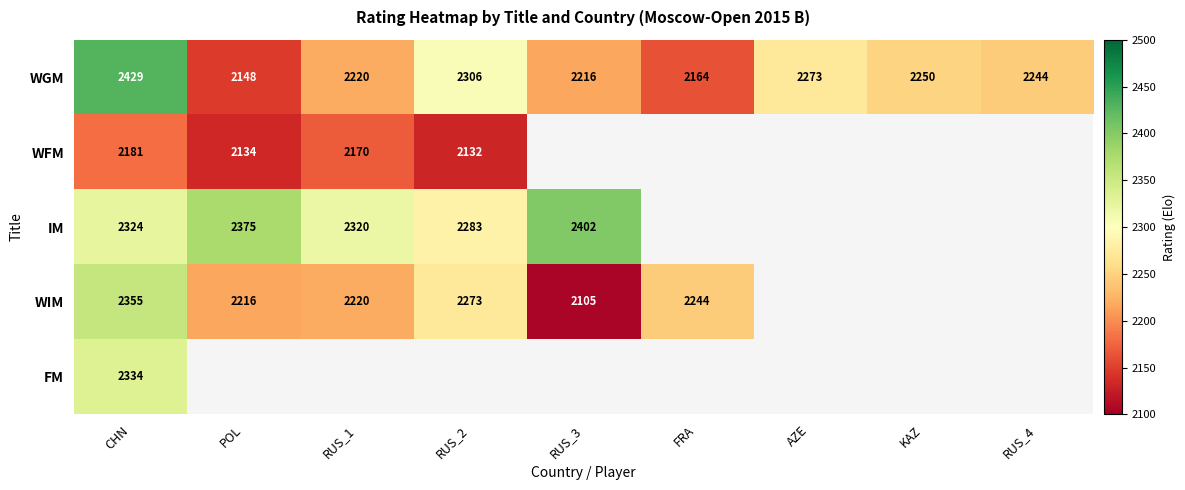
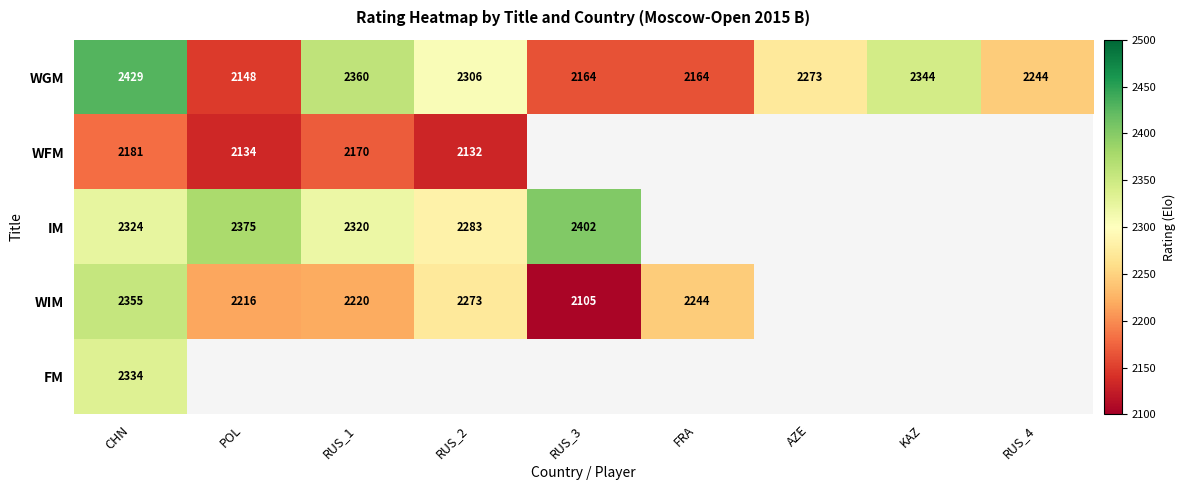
WGM, RUS_1: 2220 -> 2360
WGM, RUS_3: 2216 -> 2164
WGM, KAZ: 2250 -> 2344
